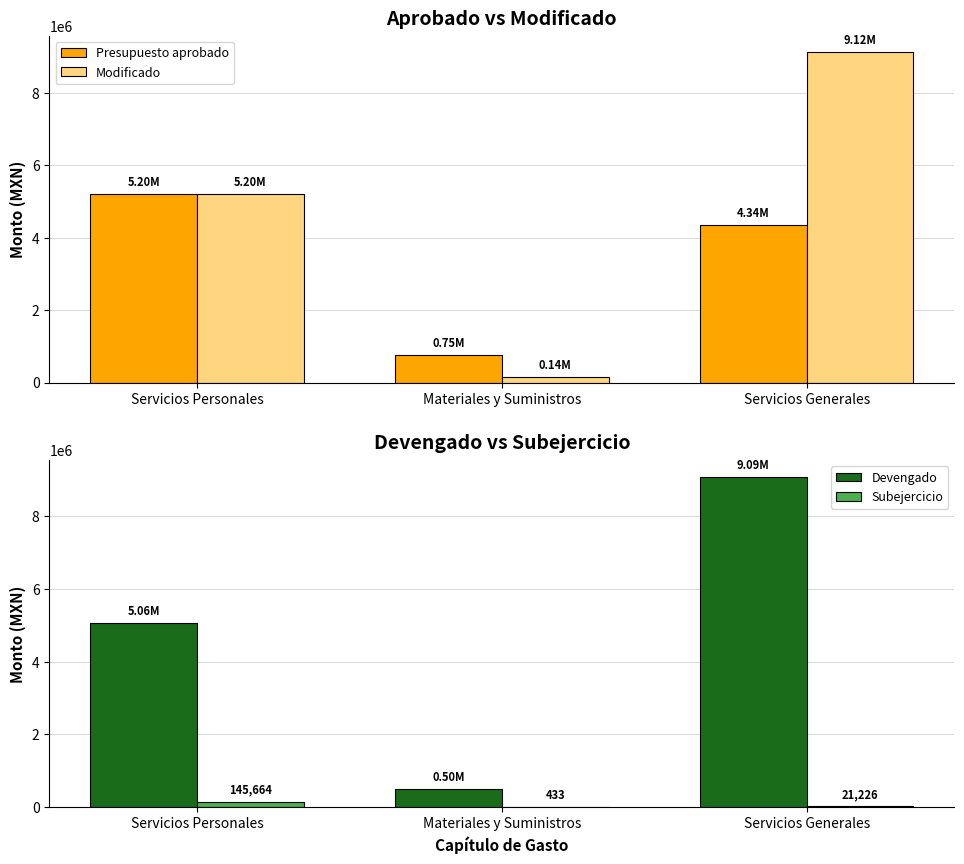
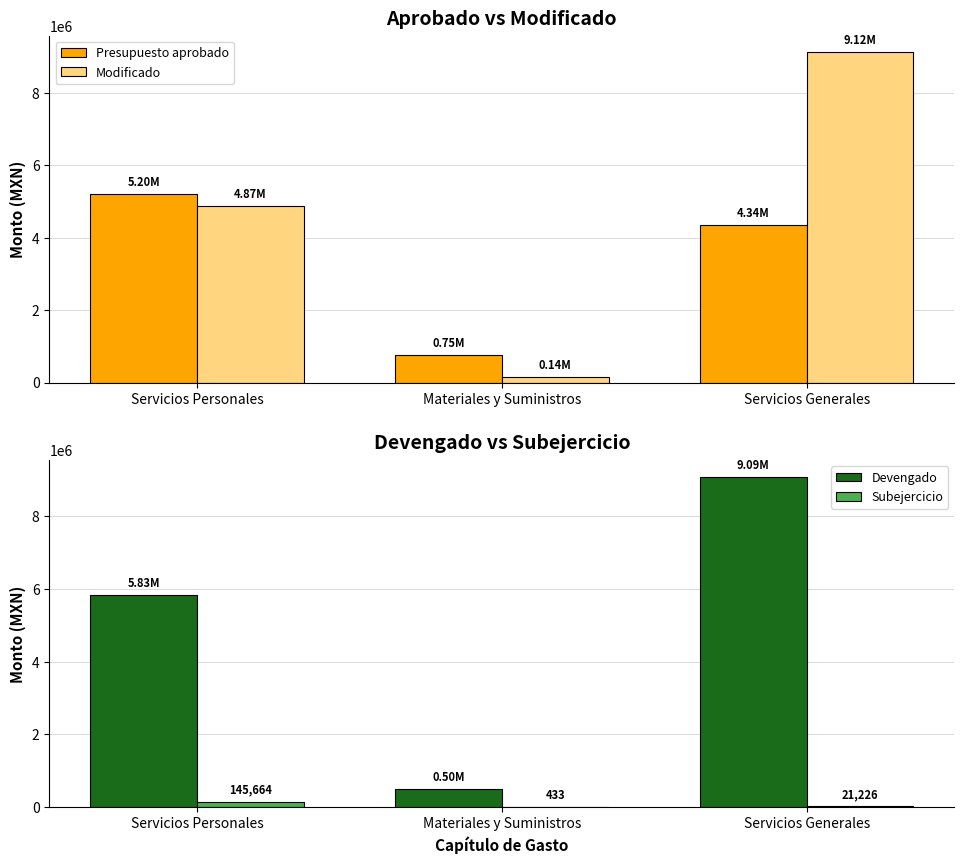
Aprobado vs Modificado, Modificado, Servicios Personales: 5.20M -> 4.87M
Devengado vs Subejercicio, Devengado, Servicios Personales: 5.06M -> 5.83M
